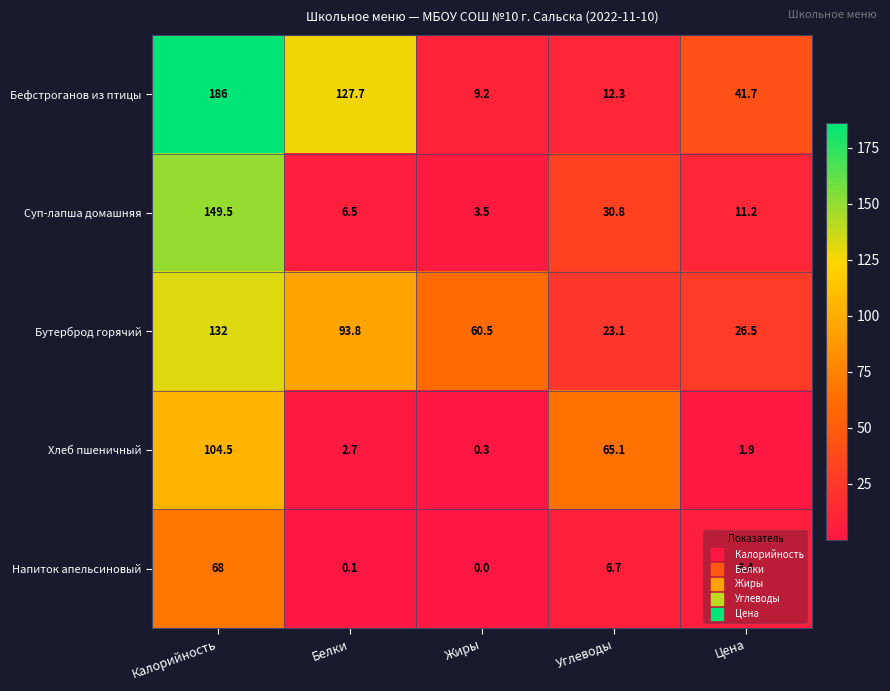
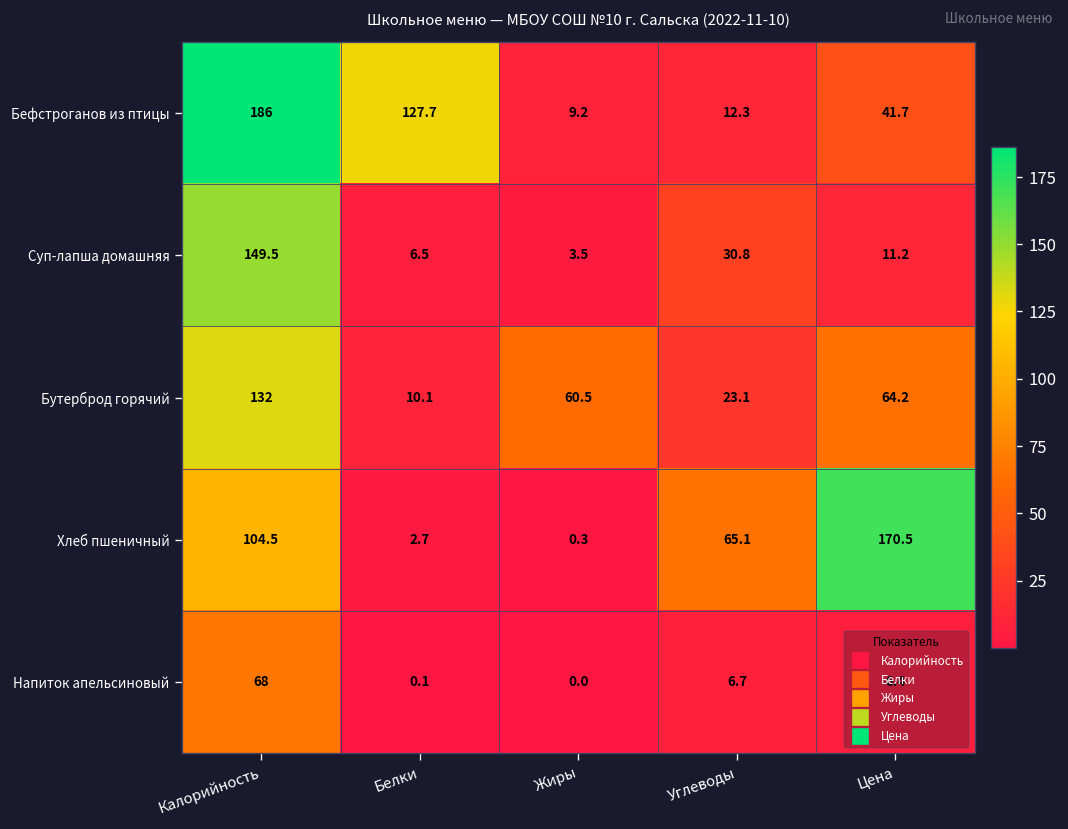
Бутерброд горячий, Белки: 93.8 -> 10.1
Бутерброд горячий, Цена: 26.5 -> 64.2
Хлеб пшеничный, Цена: 1.9 -> 170.5
